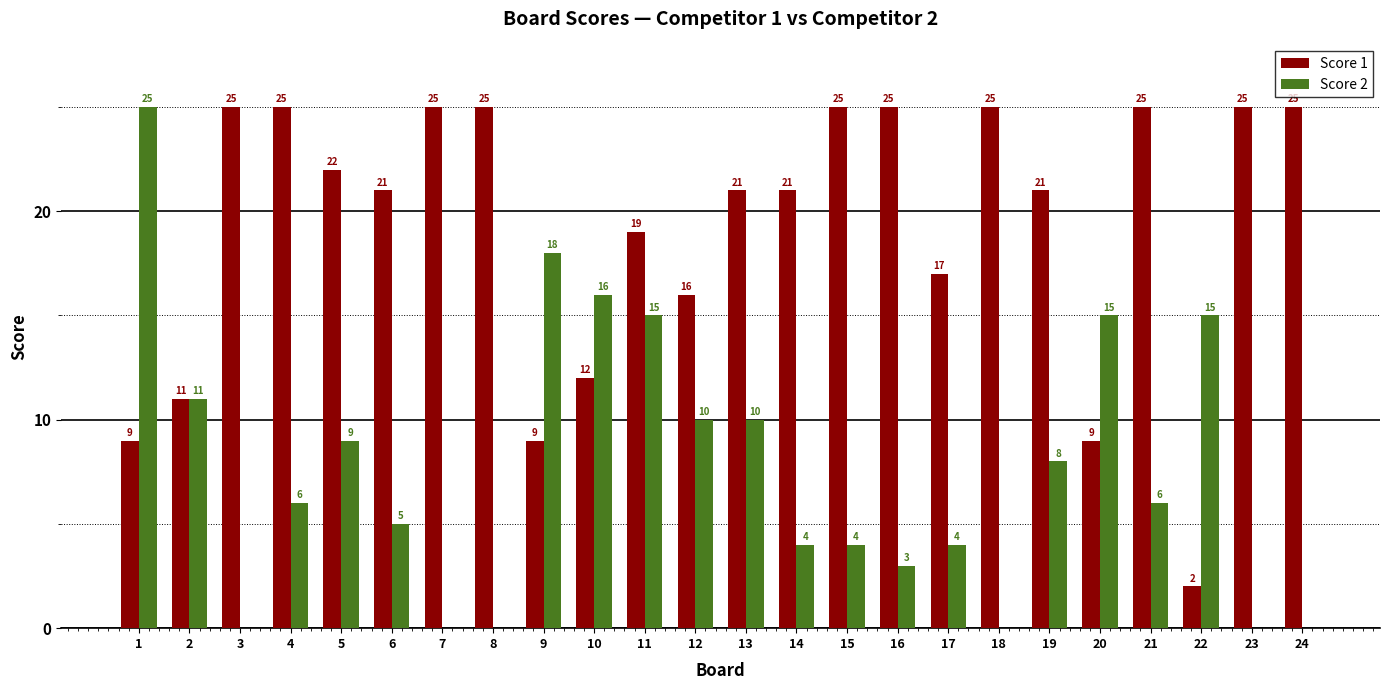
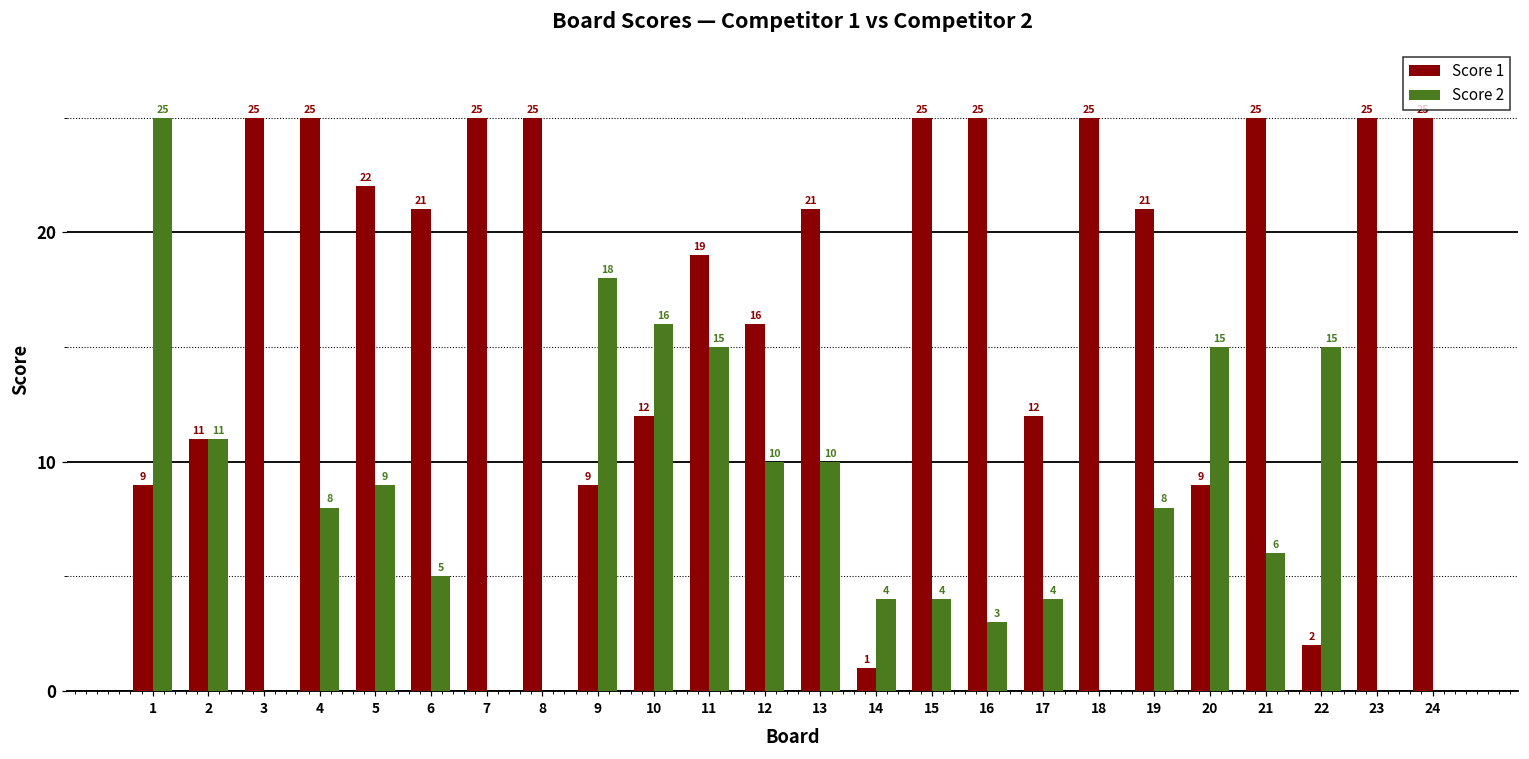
Score 2, 4: 6 -> 8
Score 1, 14: 21 -> 1
Score 1, 17: 17 -> 12
